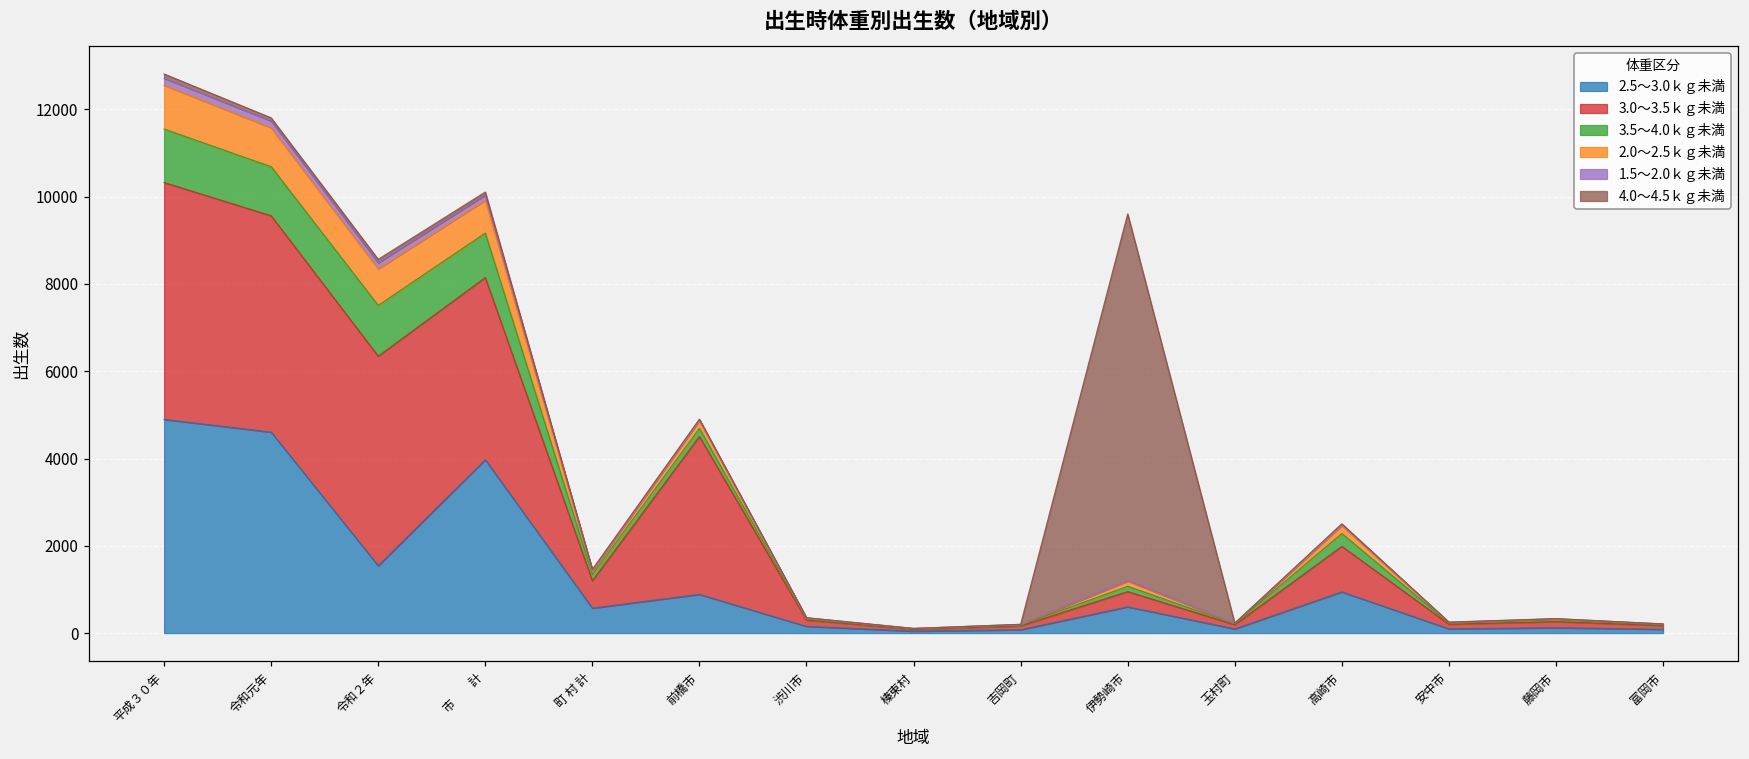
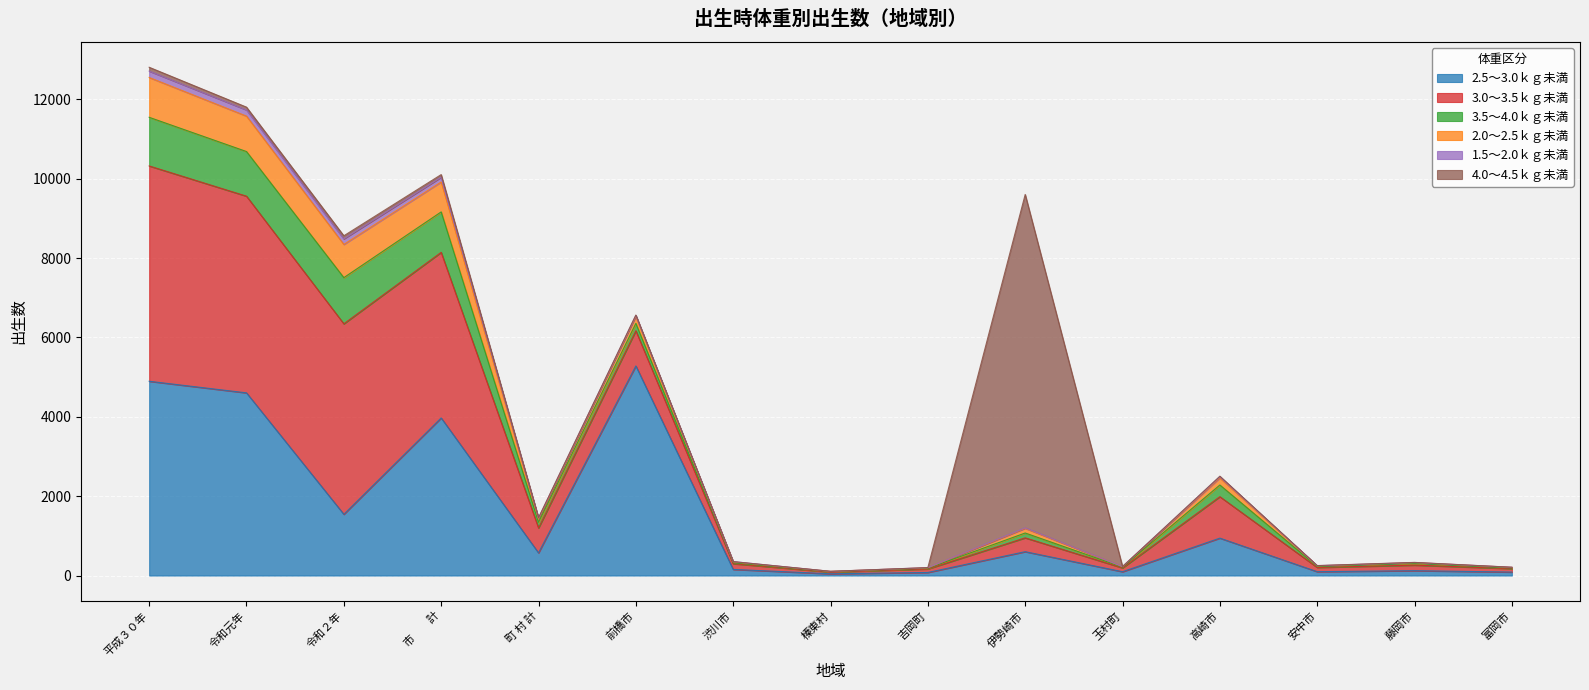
2.5～3.0ｋｇ未満, 前橋市: 900 -> 5300
3.0～3.5ｋｇ未満, 前橋市: 3600 -> 900
